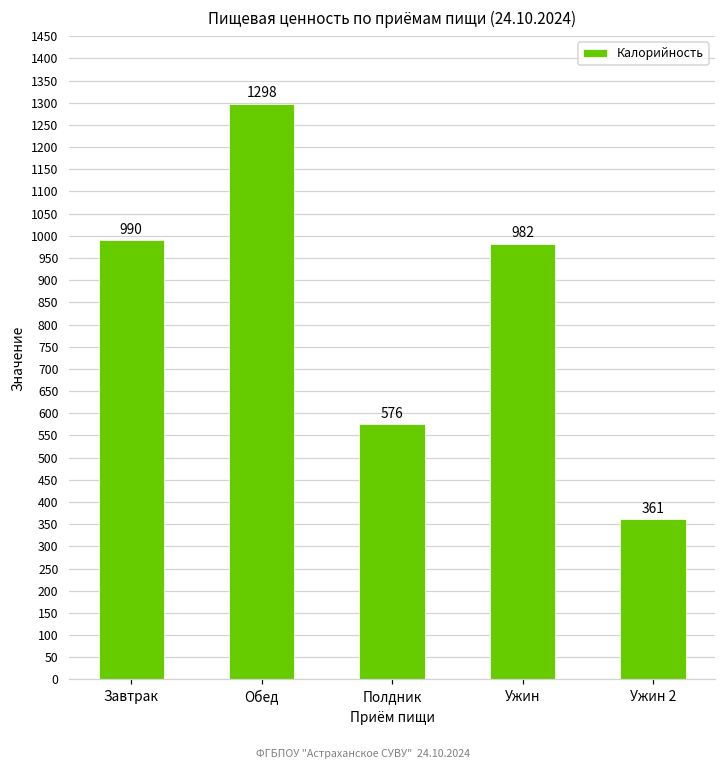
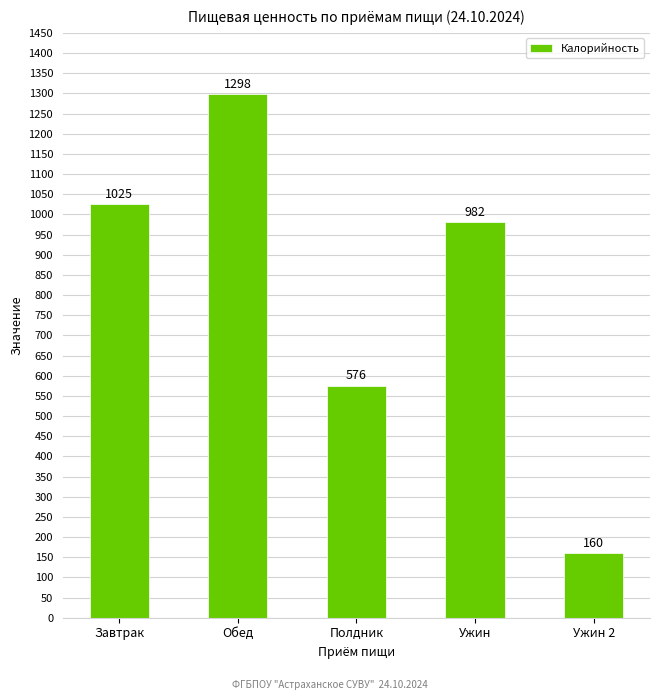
Завтрак: 990 -> 1025
Ужин 2: 361 -> 160
